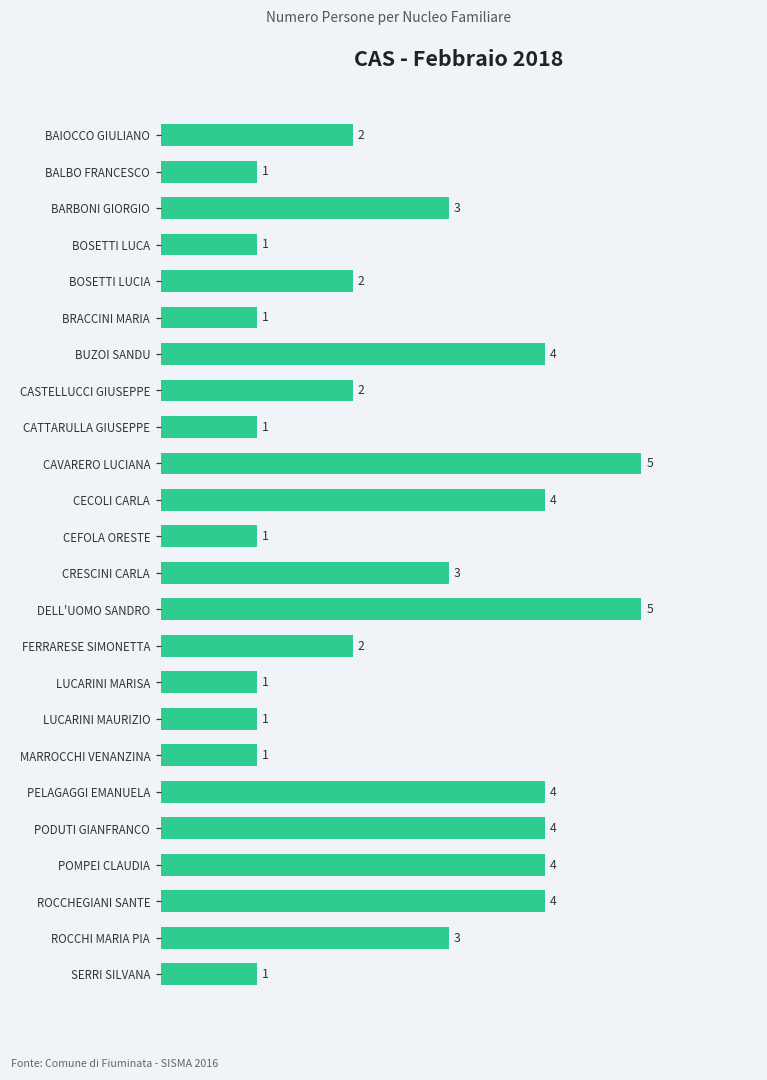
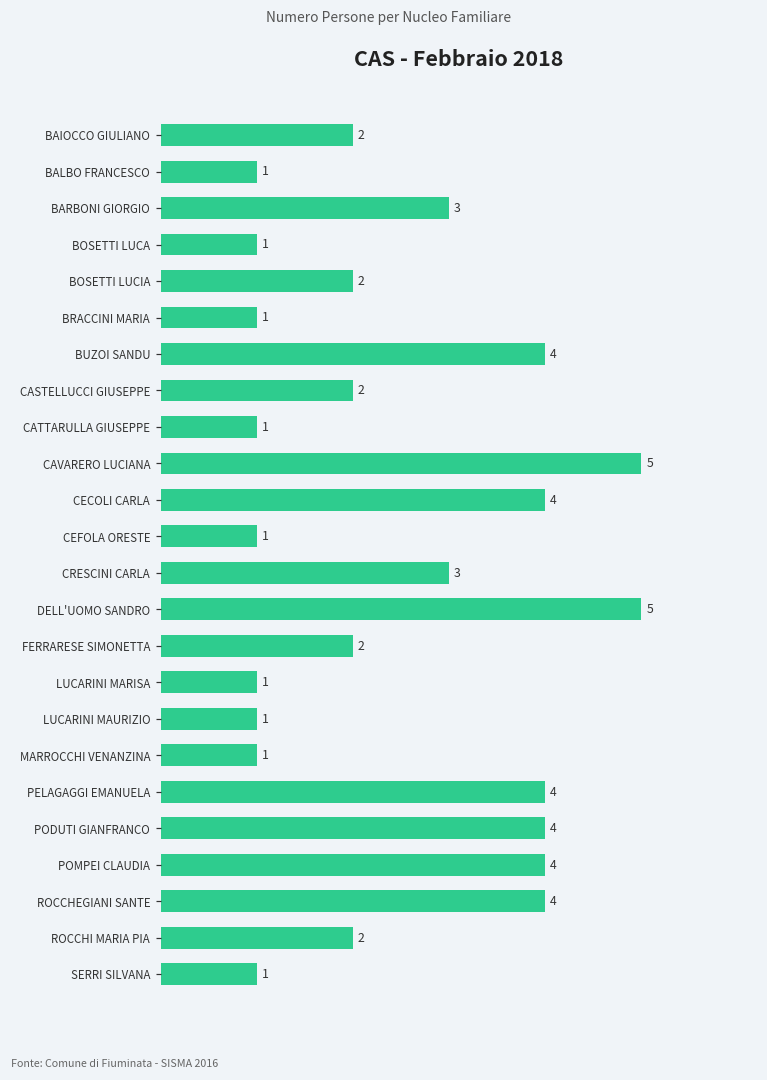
ROCCHI MARIA PIA: 3 -> 2
